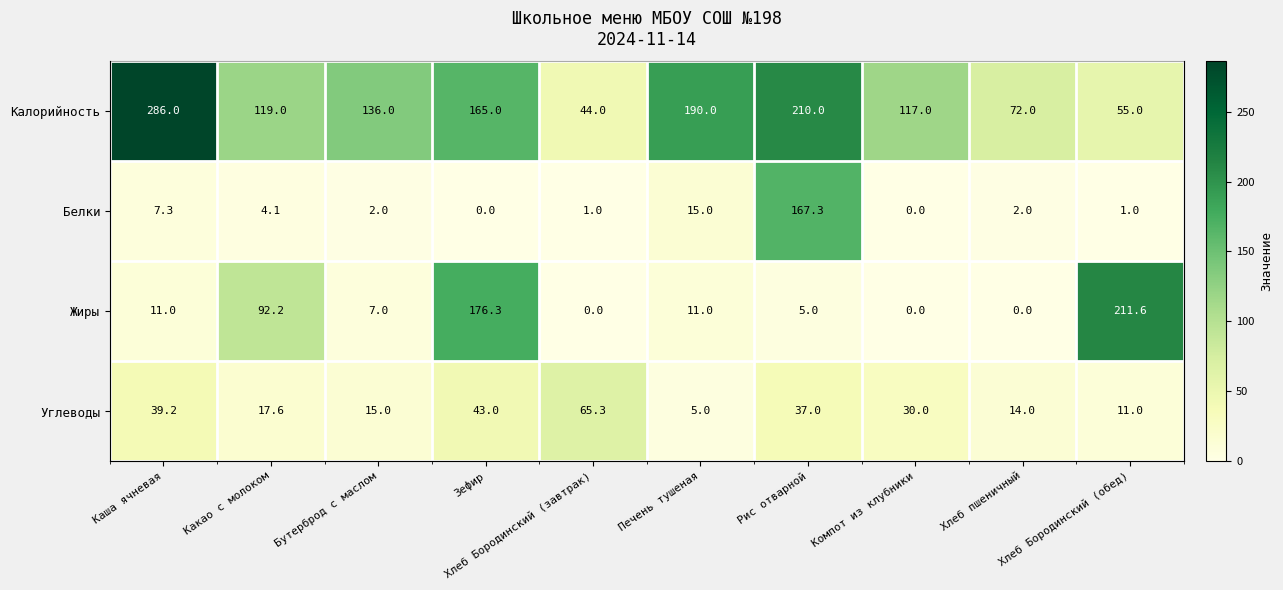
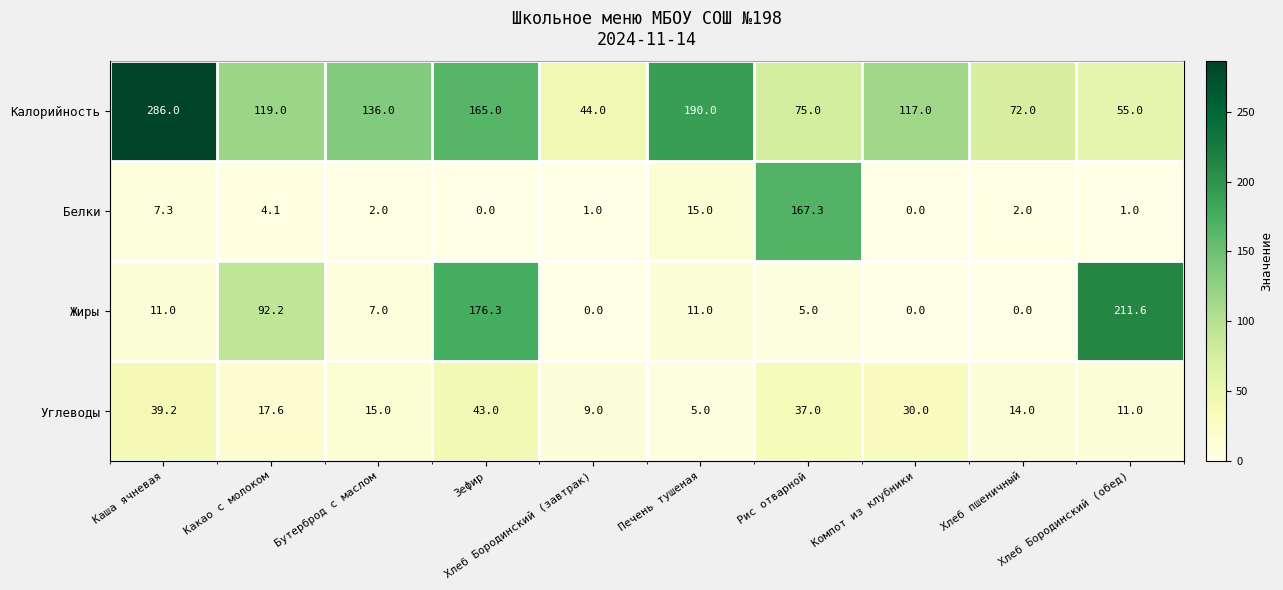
Калорийность, Рис отварной: 210.0 -> 75.0
Углеводы, Хлеб Бородинский (завтрак): 65.3 -> 9.0
